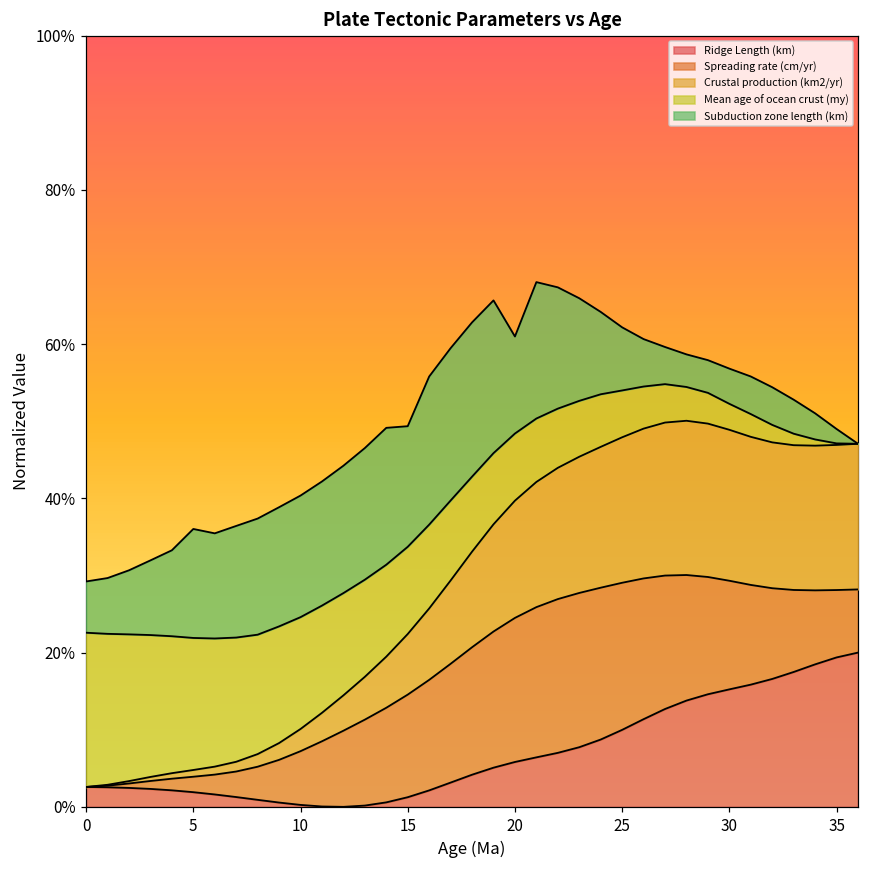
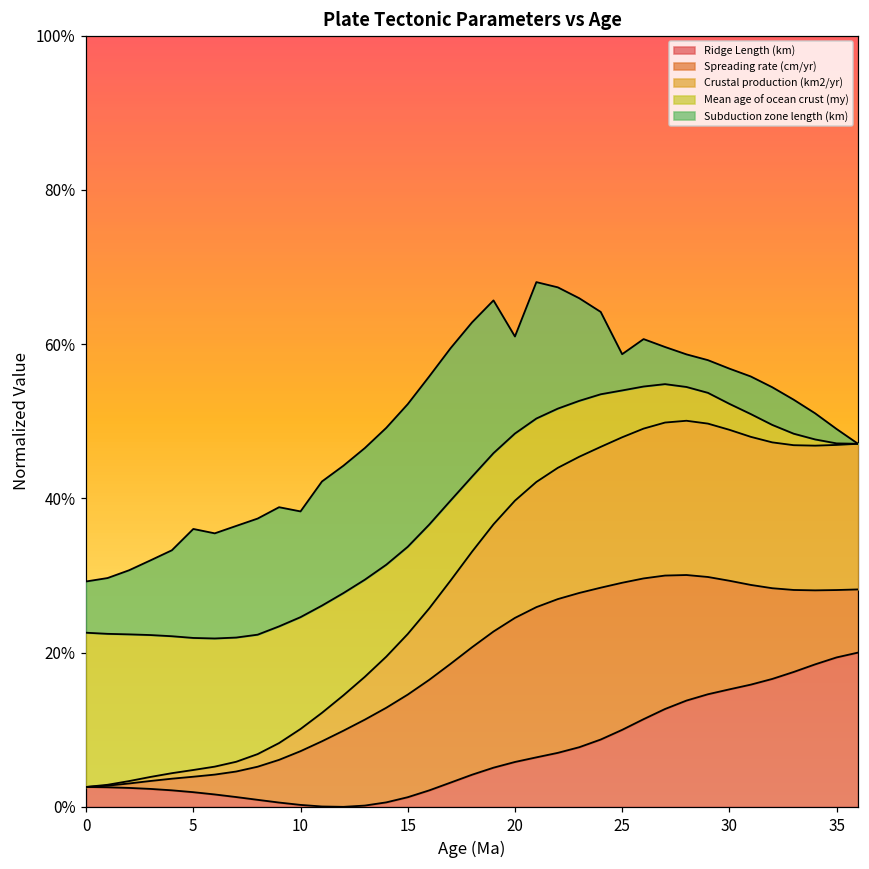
Subduction zone length (km), 10: 16% -> 14%
Subduction zone length (km), 15: 16% -> 18%
Subduction zone length (km), 25: 8% -> 5%
